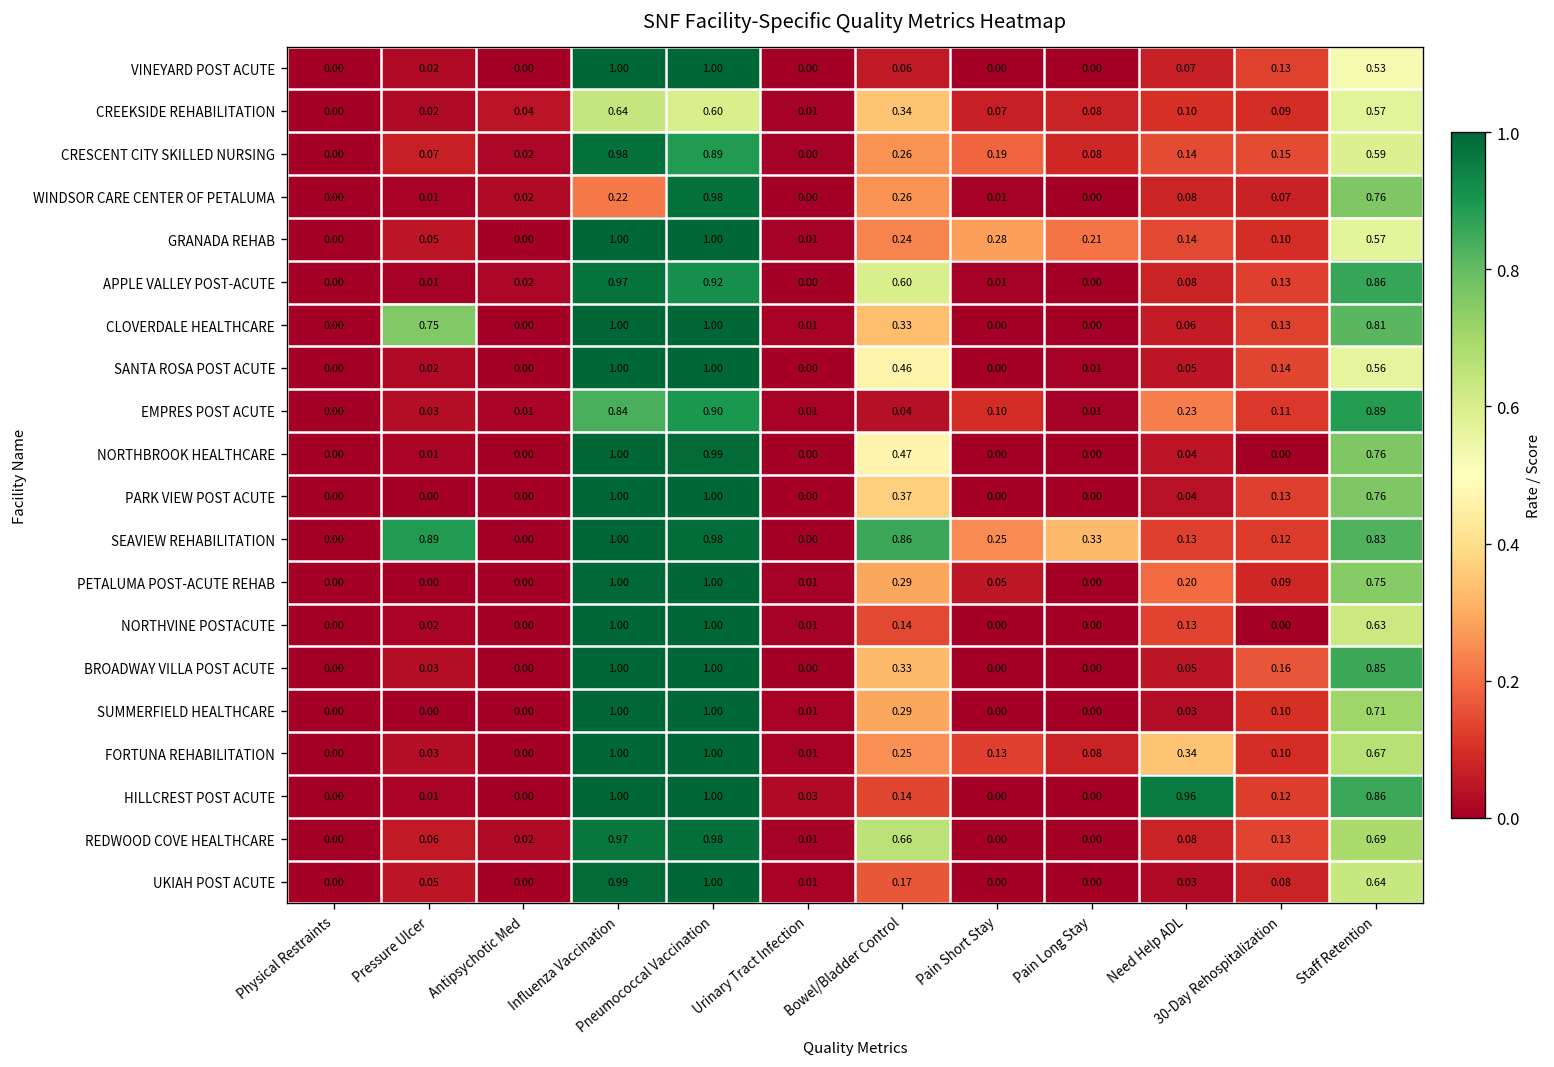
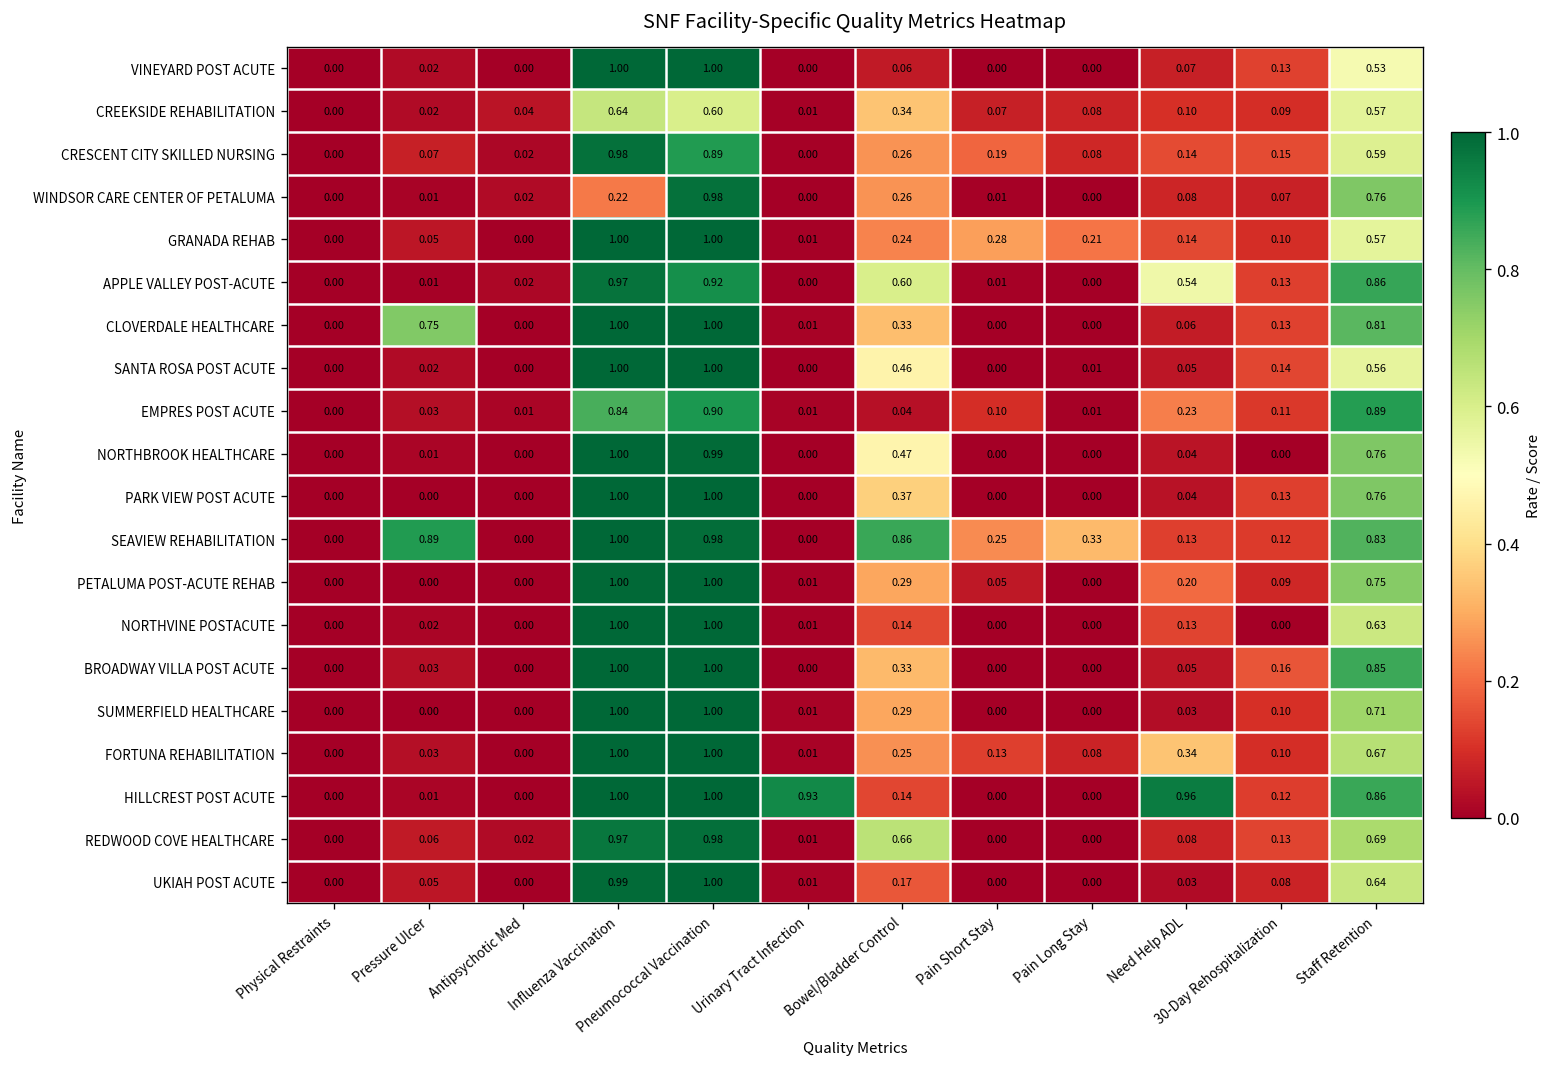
APPLE VALLEY POST-ACUTE, Need Help ADL: 0.08 -> 0.54
HILLCREST POST ACUTE, Urinary Tract Infection: 0.03 -> 0.93
